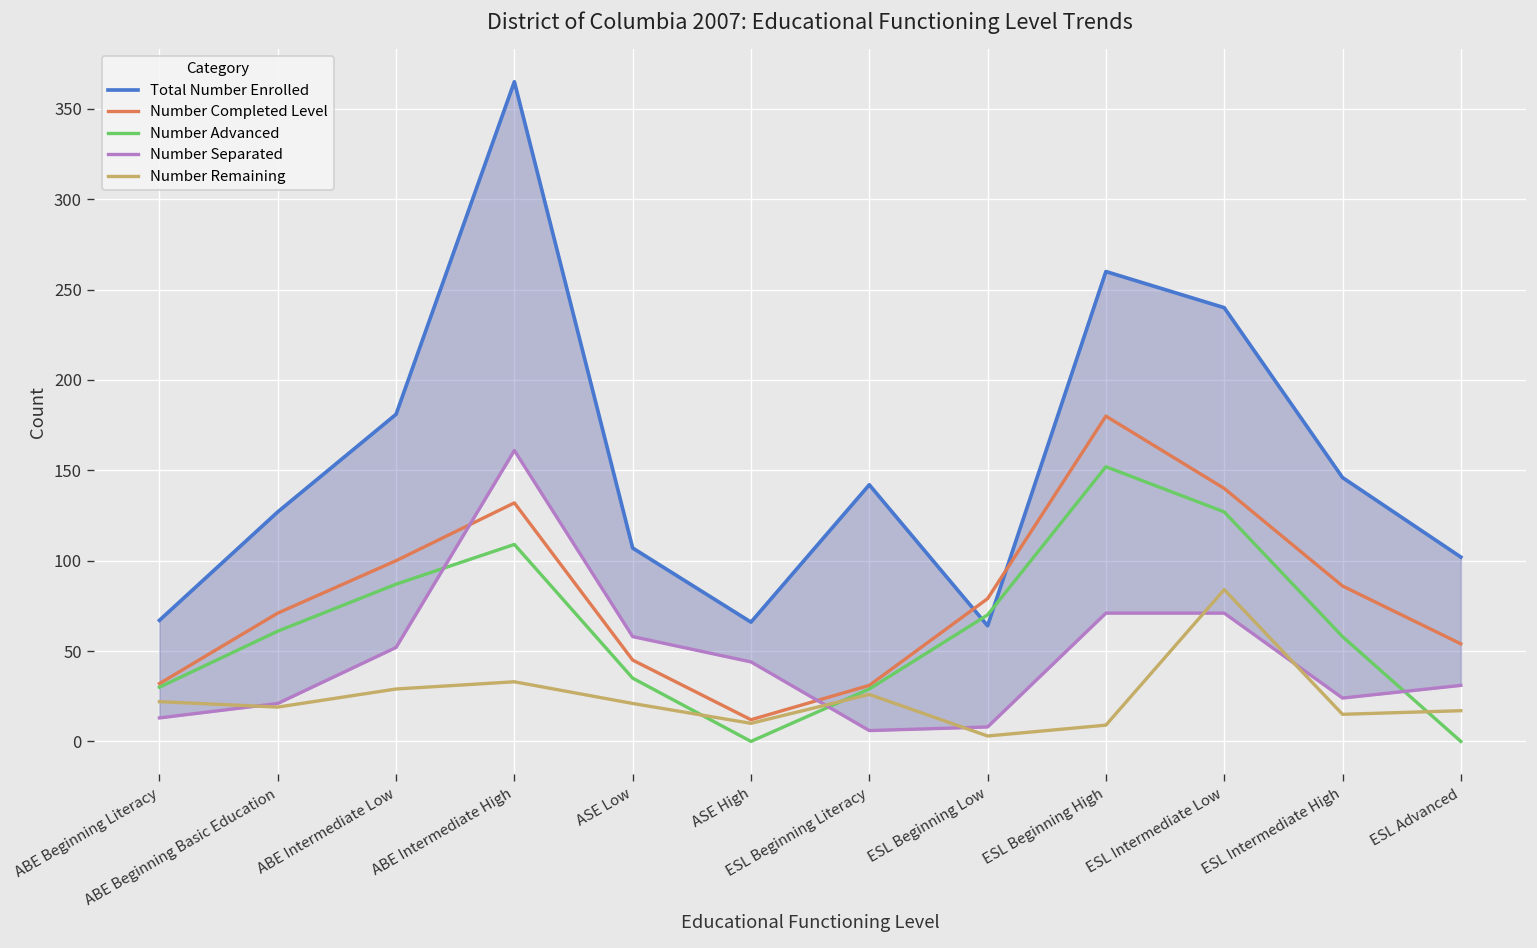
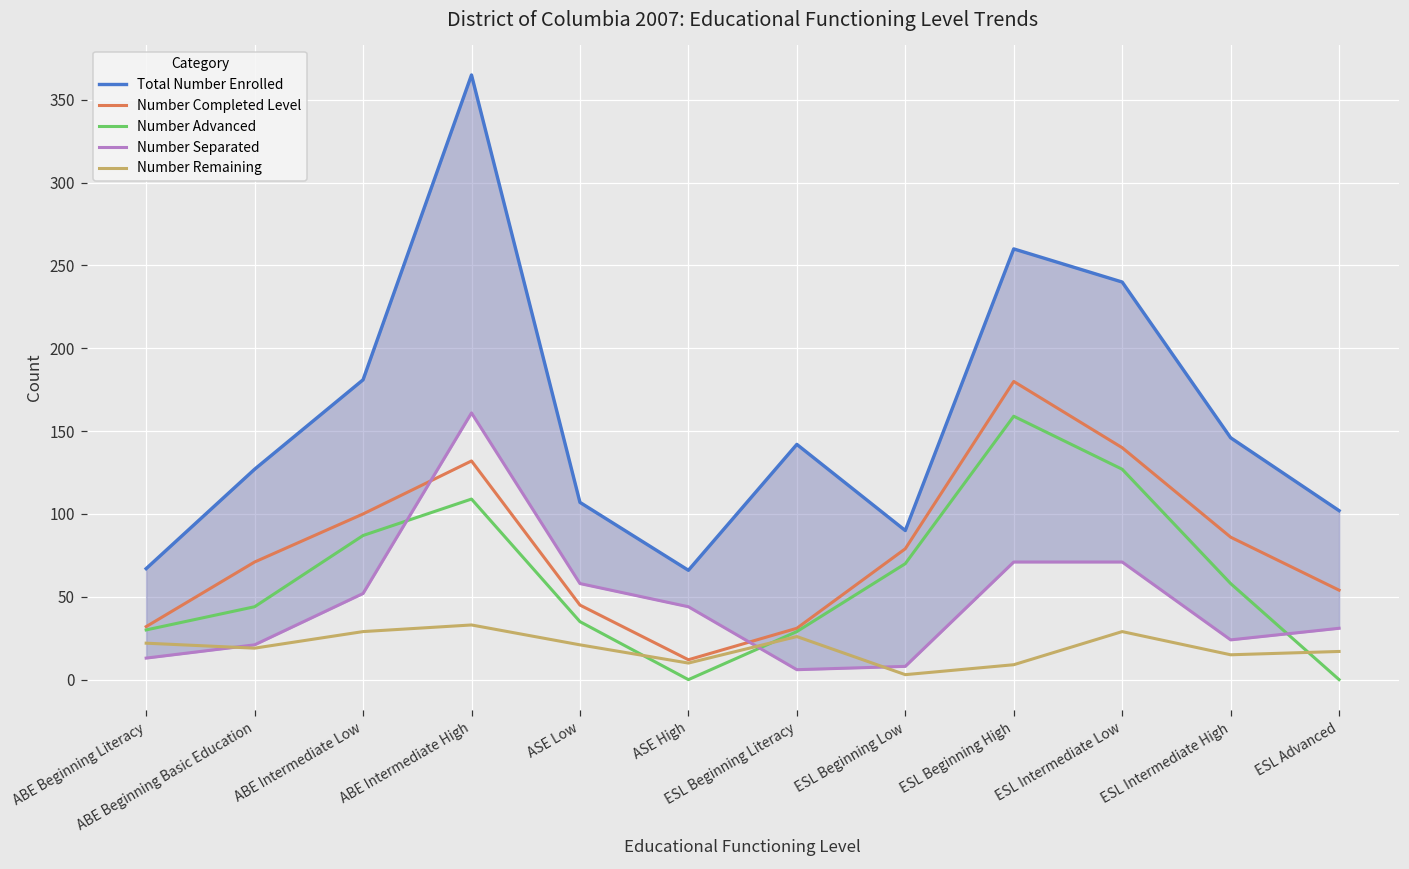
Number Advanced, ABE Beginning Basic Education: 61 -> 44
Total Number Enrolled, ESL Beginning Low: 64 -> 90
Number Advanced, ESL Beginning High: 152 -> 159
Number Remaining, ESL Intermediate Low: 84 -> 29
